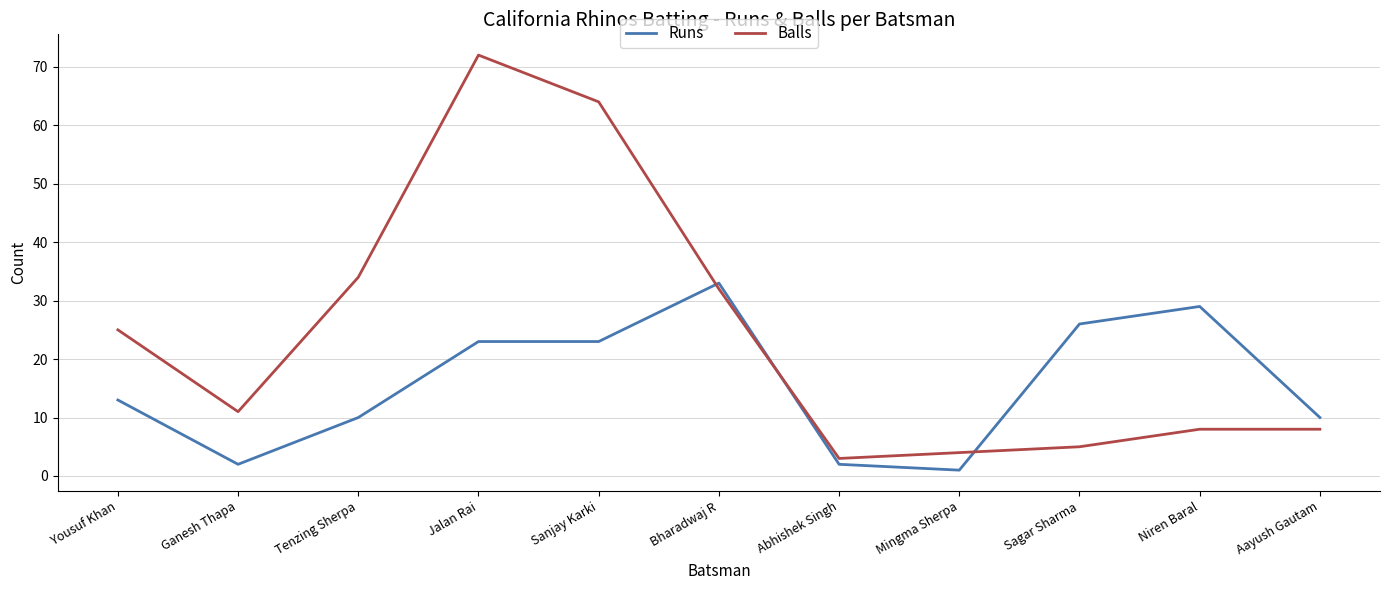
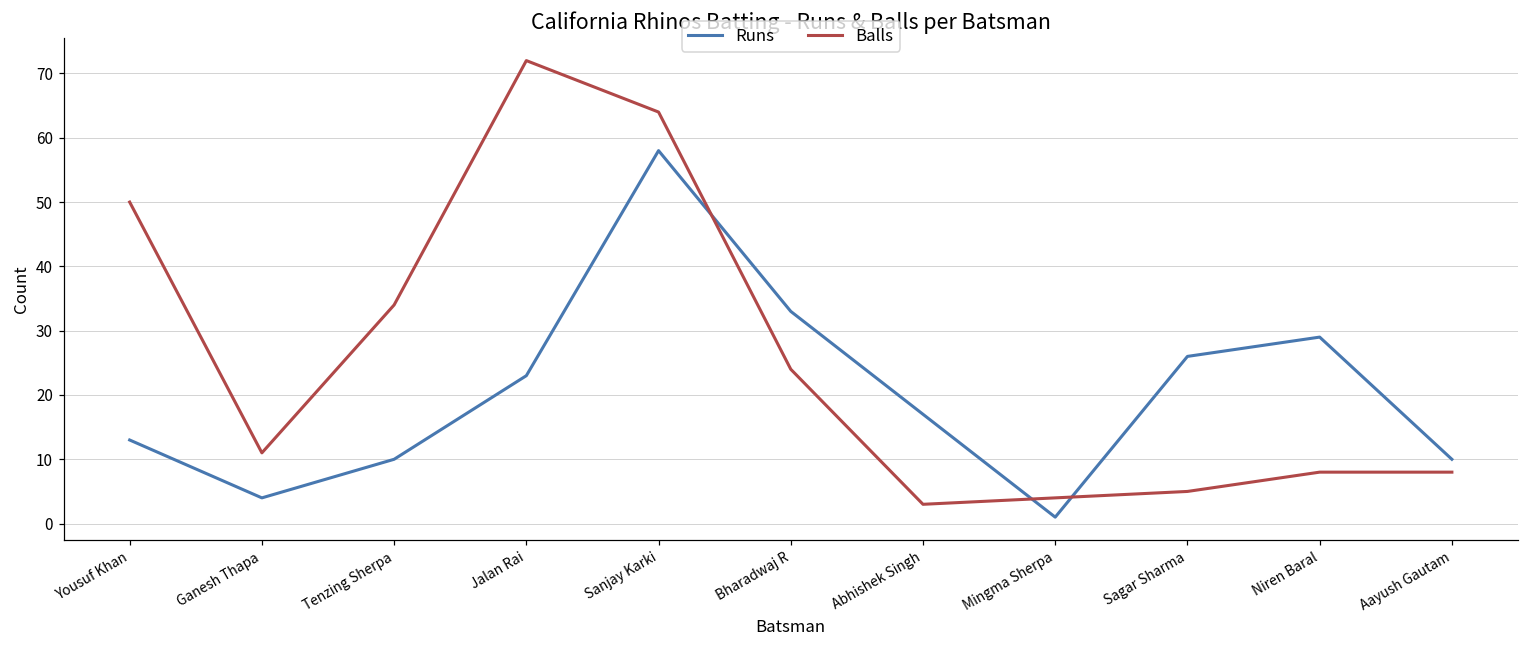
Balls, Yousuf Khan: 25 -> 50
Runs, Ganesh Thapa: 2 -> 4
Runs, Sanjay Karki: 23 -> 58
Balls, Bharadwaj R: 32 -> 24
Runs, Abhishek Singh: 2 -> 17
